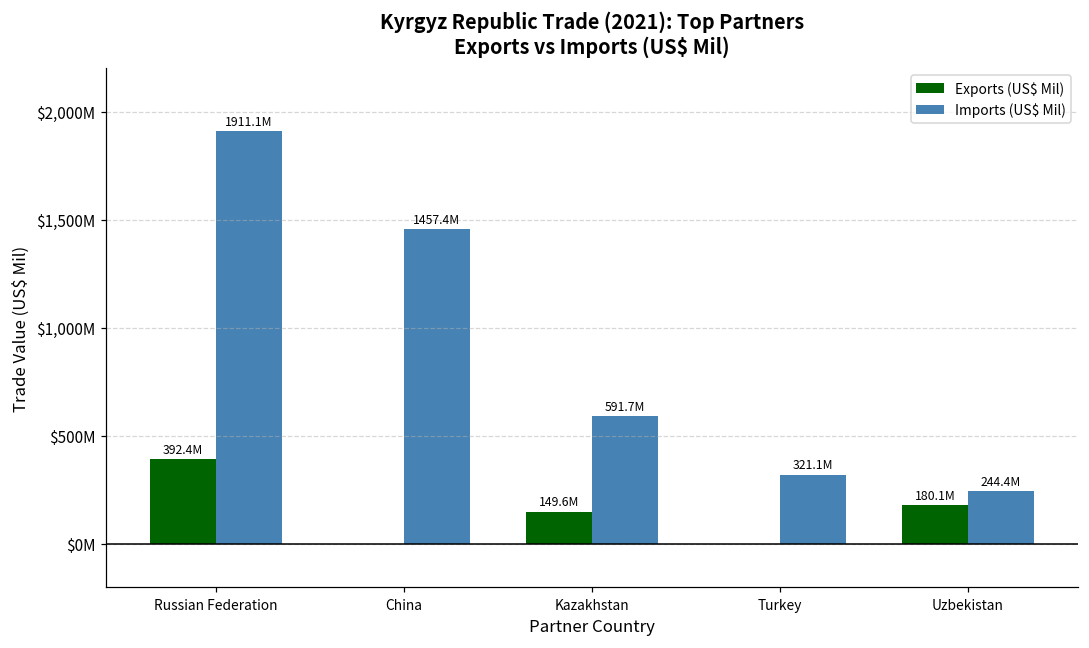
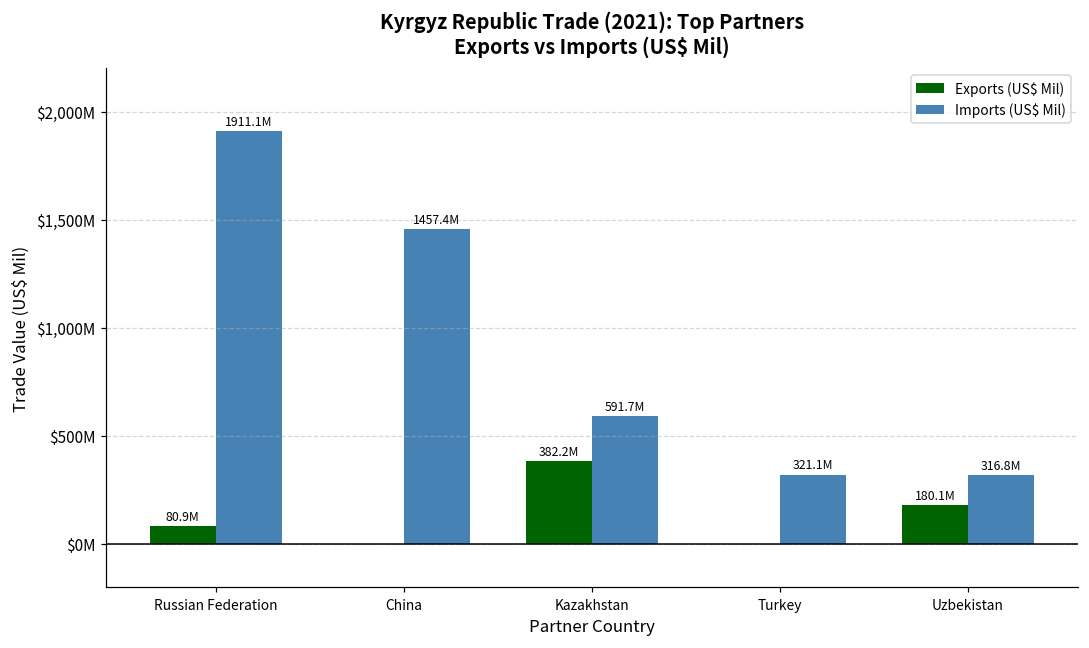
Exports (US$ Mil), Russian Federation: 392.4M -> 80.9M
Exports (US$ Mil), Kazakhstan: 149.6M -> 382.2M
Imports (US$ Mil), Uzbekistan: 244.4M -> 316.8M
